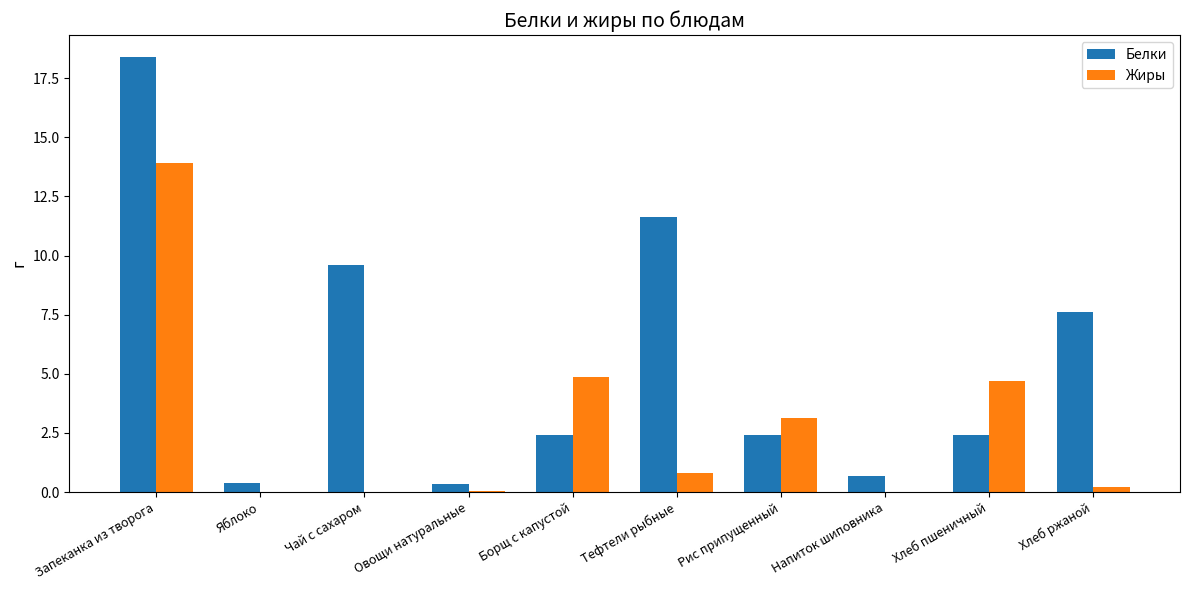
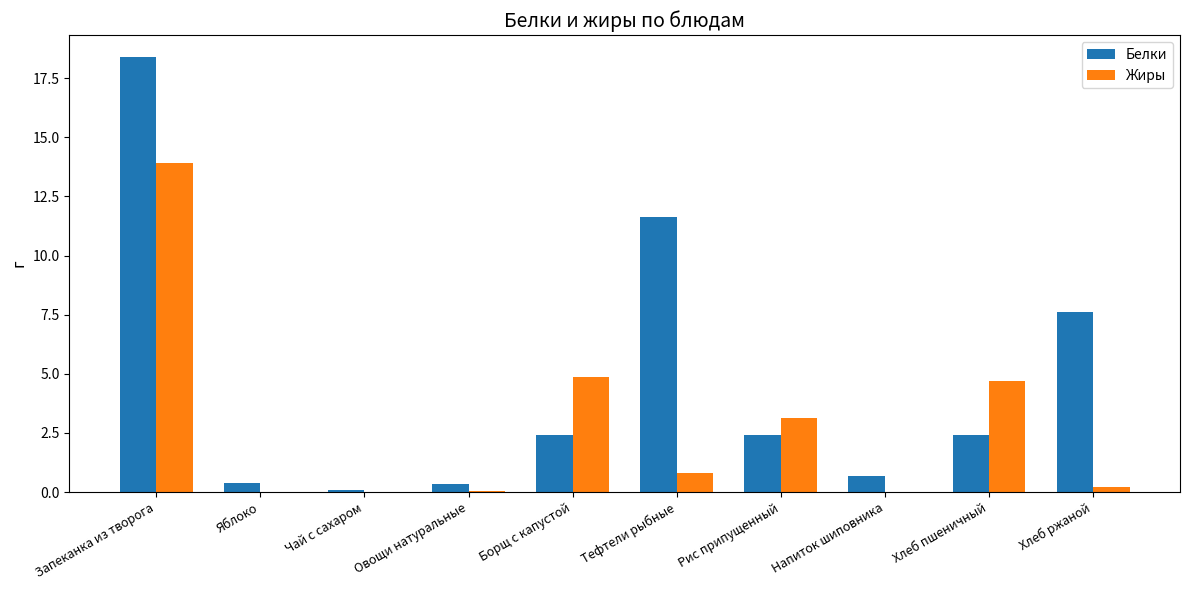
Белки, Чай с сахаром: 9.6 -> 0.1
